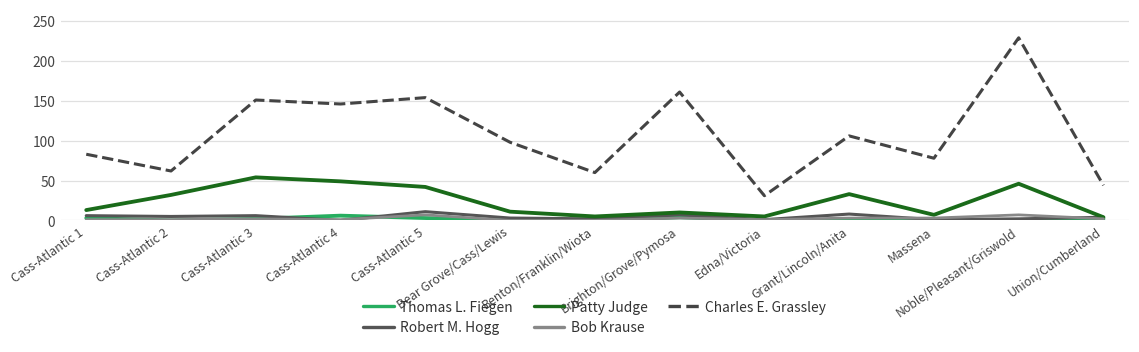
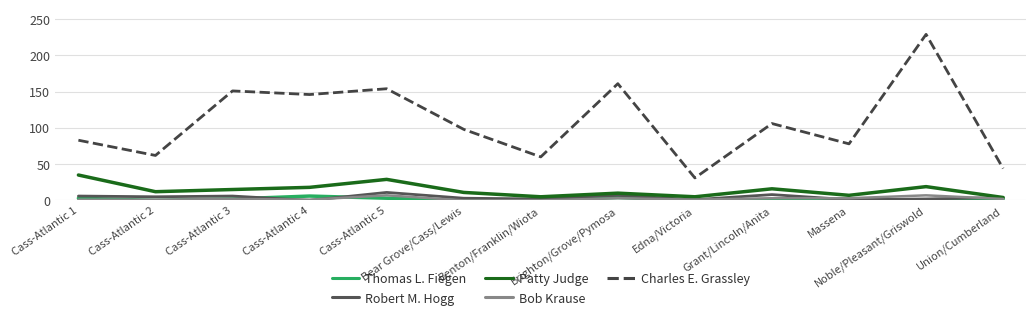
Patty Judge, Cass-Atlantic 1: 10 -> 40
Patty Judge, Cass-Atlantic 2: 30 -> 10
Patty Judge, Cass-Atlantic 3: 50 -> 20
Patty Judge, Cass-Atlantic 4: 50 -> 20
Patty Judge, Cass-Atlantic 5: 40 -> 30
Patty Judge, Grant/Lincoln/Anita: 30 -> 20
Patty Judge, Noble/Pleasant/Griswold: 50 -> 20
